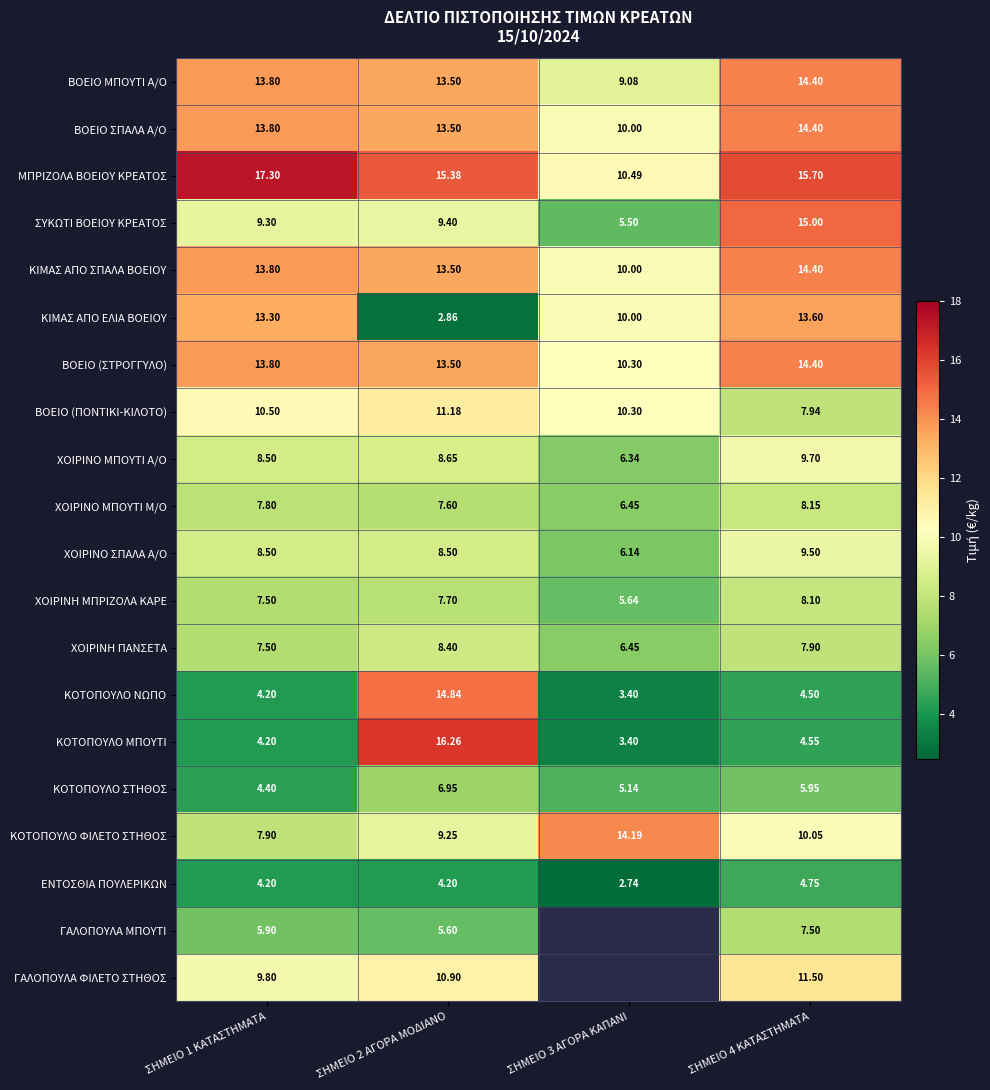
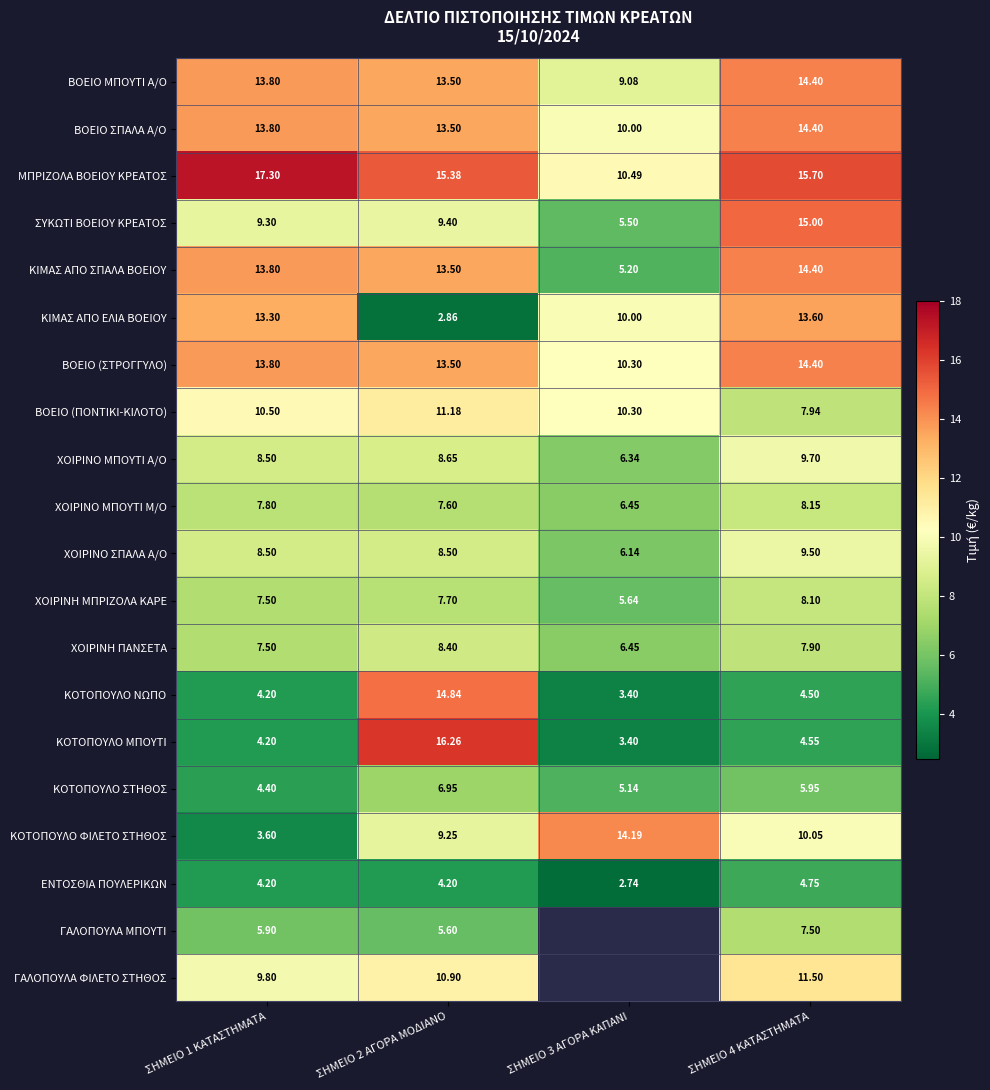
ΚΙΜΑΣ ΑΠΟ ΣΠΑΛΑ ΒΟΕΙΟΥ, ΣΗΜΕΙΟ 3 ΑΓΟΡΑ ΚΑΠΑΝΙ: 10.00 -> 5.20
ΚΟΤΟΠΟΥΛΟ ΦΙΛΕΤΟ ΣΤΗΘΟΣ, ΣΗΜΕΙΟ 1 ΚΑΤΑΣΤΗΜΑΤΑ: 7.90 -> 3.60
